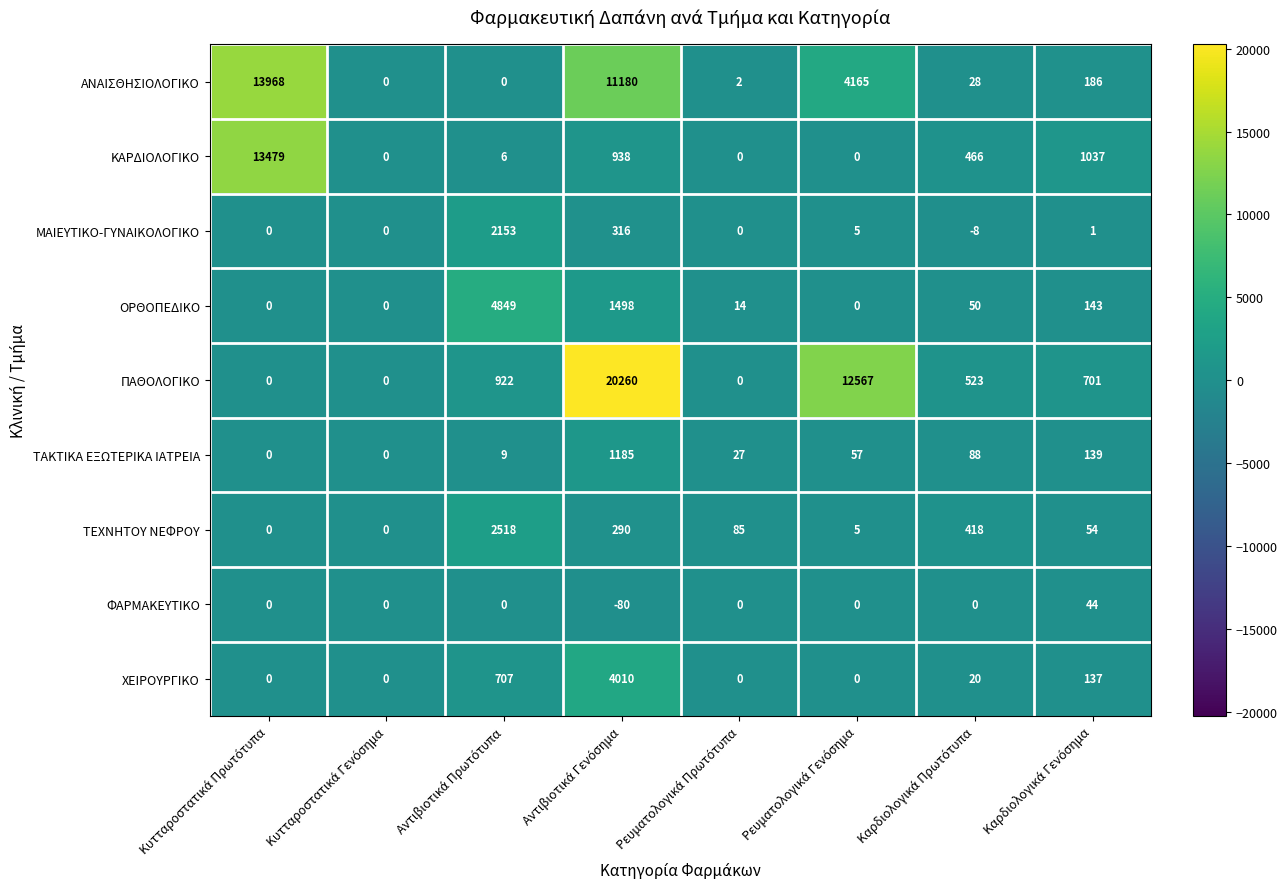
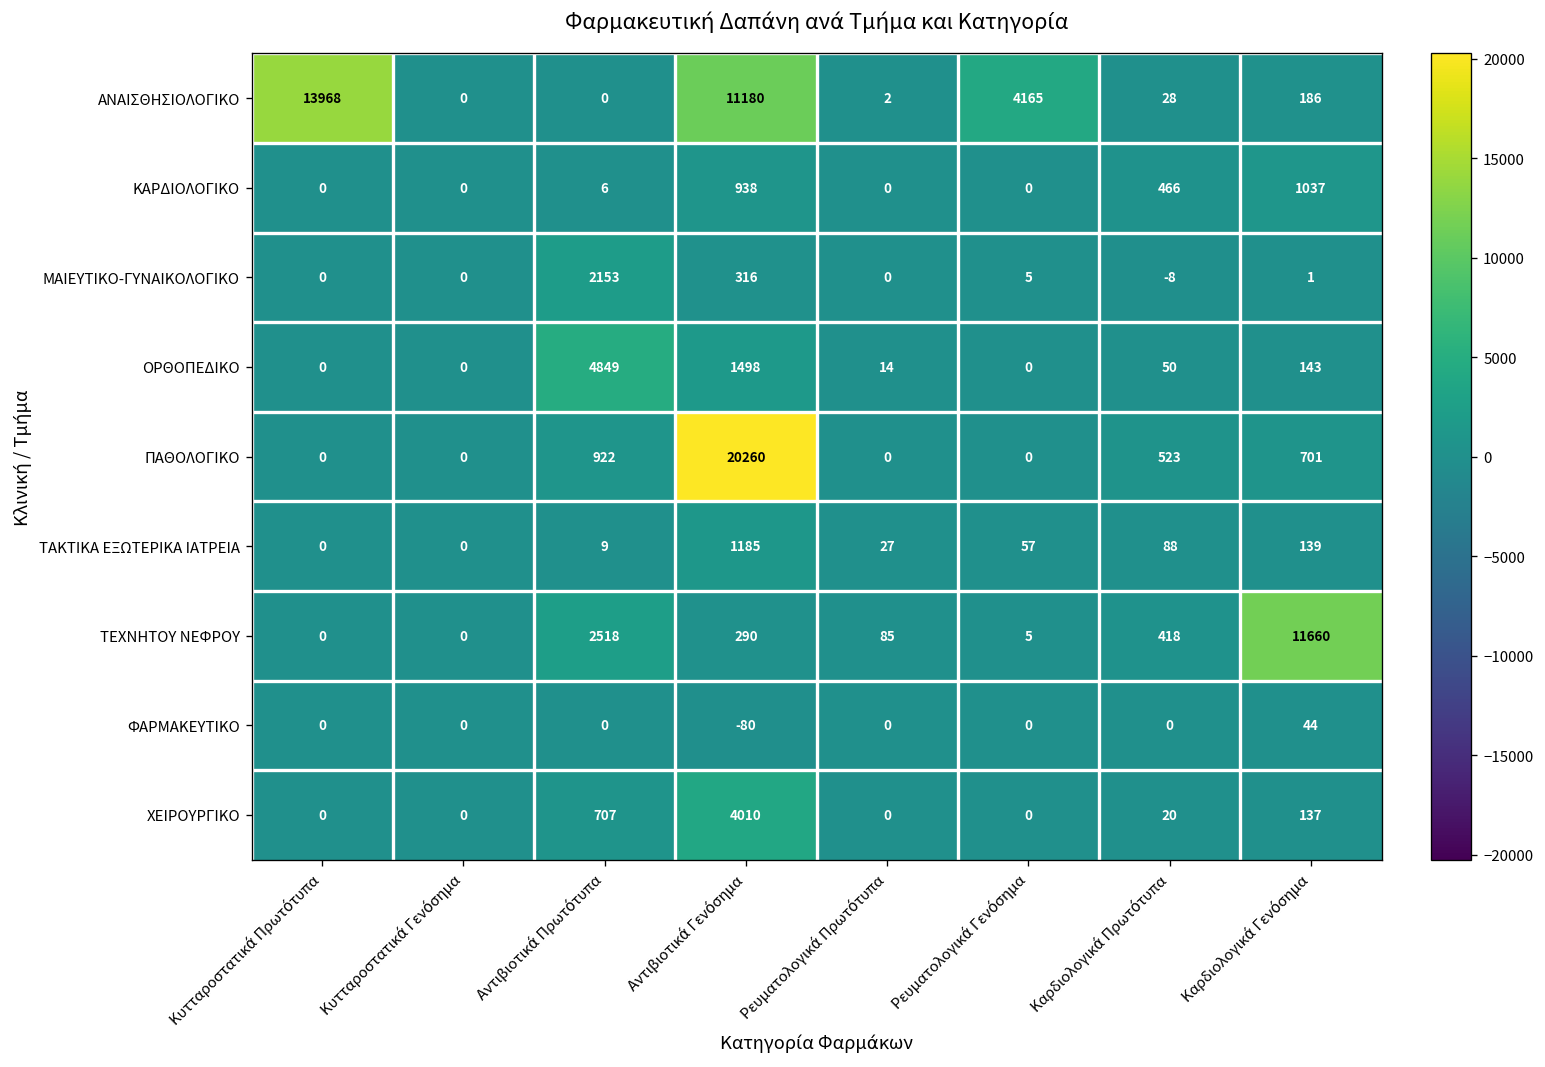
ΚΑΡΔΙΟΛΟΓΙΚΟ, Κυτταροστατικά Πρωτότυπα: 13479 -> 0
ΠΑΘΟΛΟΓΙΚΟ, Ρευματολογικά Γενόσημα: 12567 -> 0
ΤΕΧΝΗΤΟΥ ΝΕΦΡΟΥ, Καρδιολογικά Γενόσημα: 54 -> 11660
